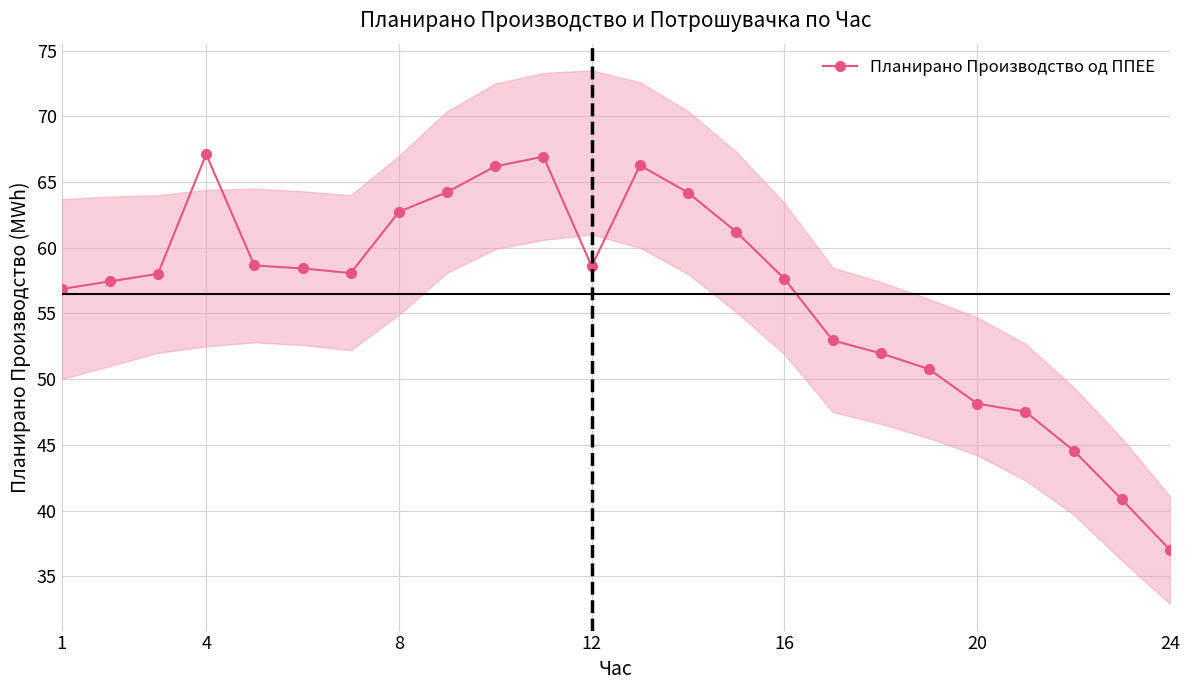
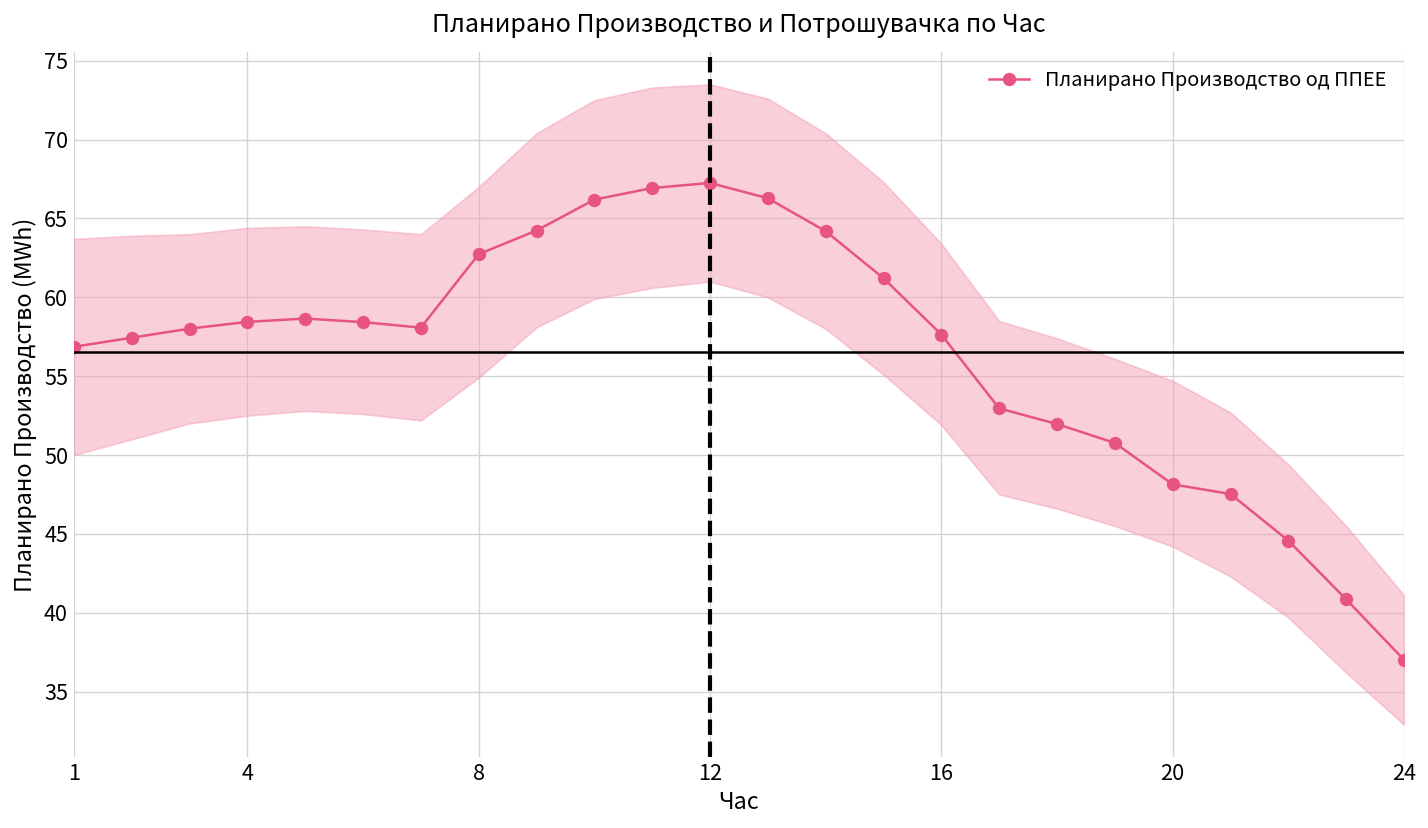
Планирано Производство од ППЕЕ, 4: 67.1 -> 58.4
Планирано Производство од ППЕЕ, 12: 58.6 -> 67.3
